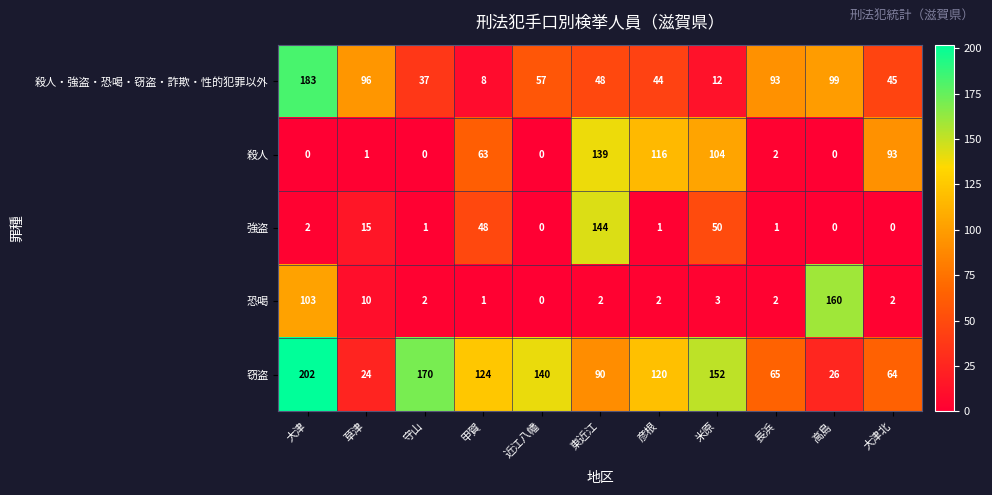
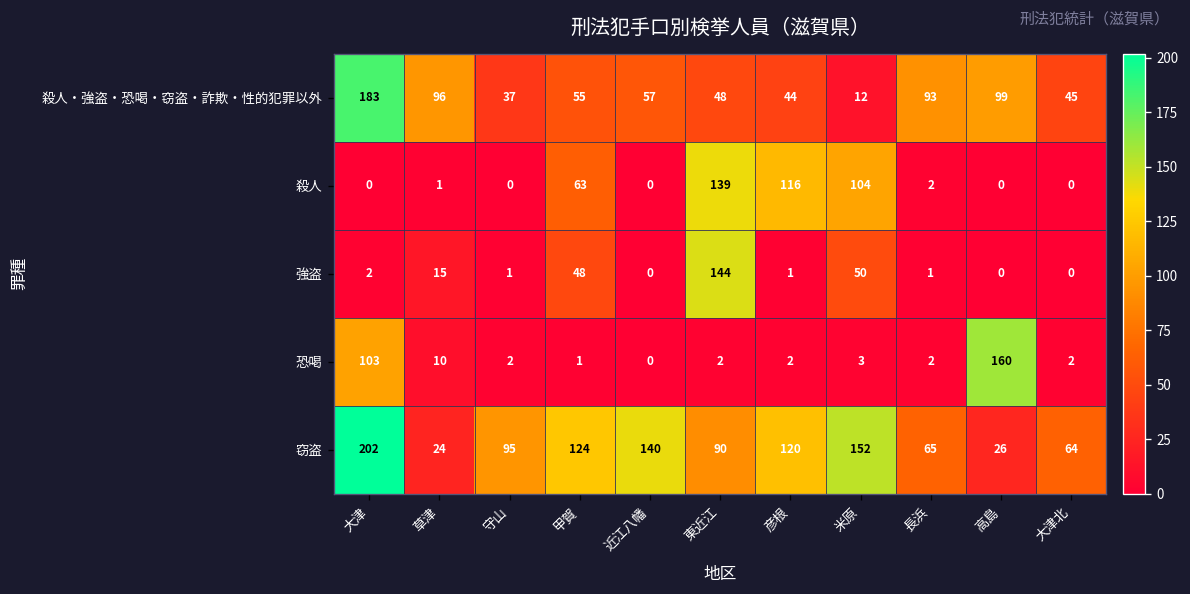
殺人・強盗・恐喝・窃盗・詐欺・性的犯罪以外, 甲賀: 8 -> 55
殺人, 大津北: 93 -> 0
窃盗, 守山: 170 -> 95
